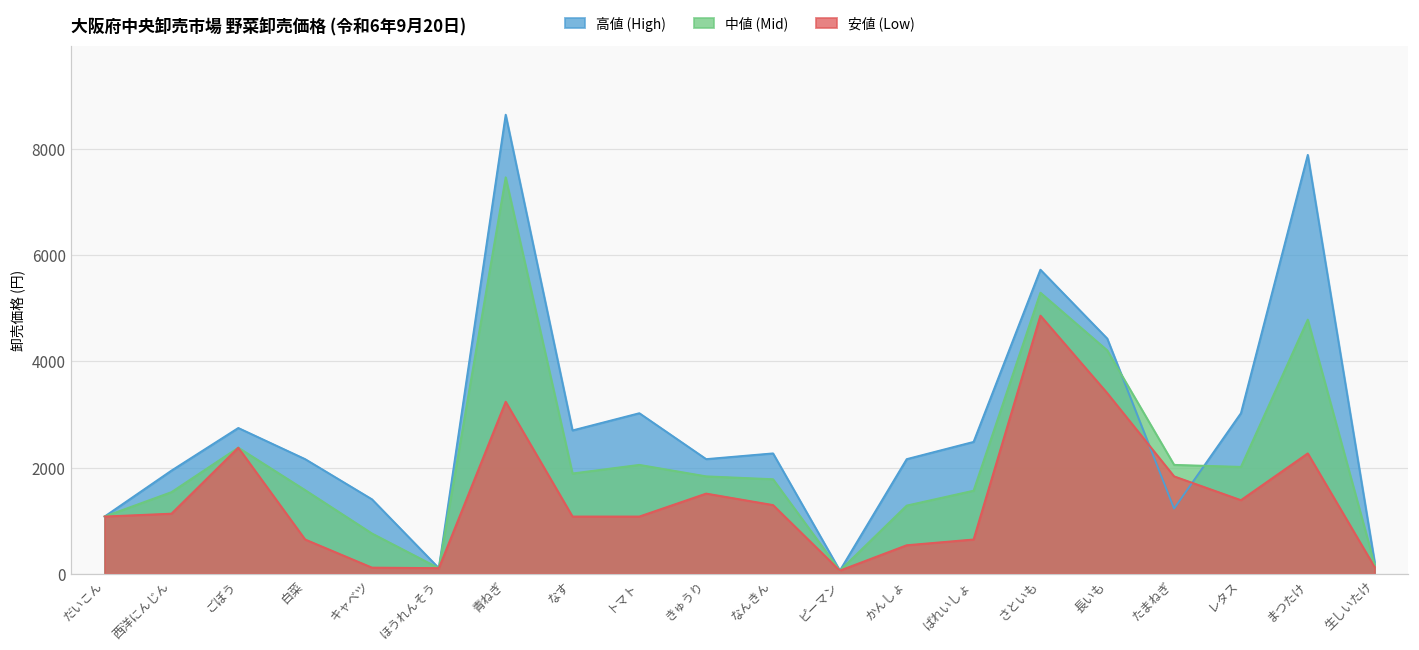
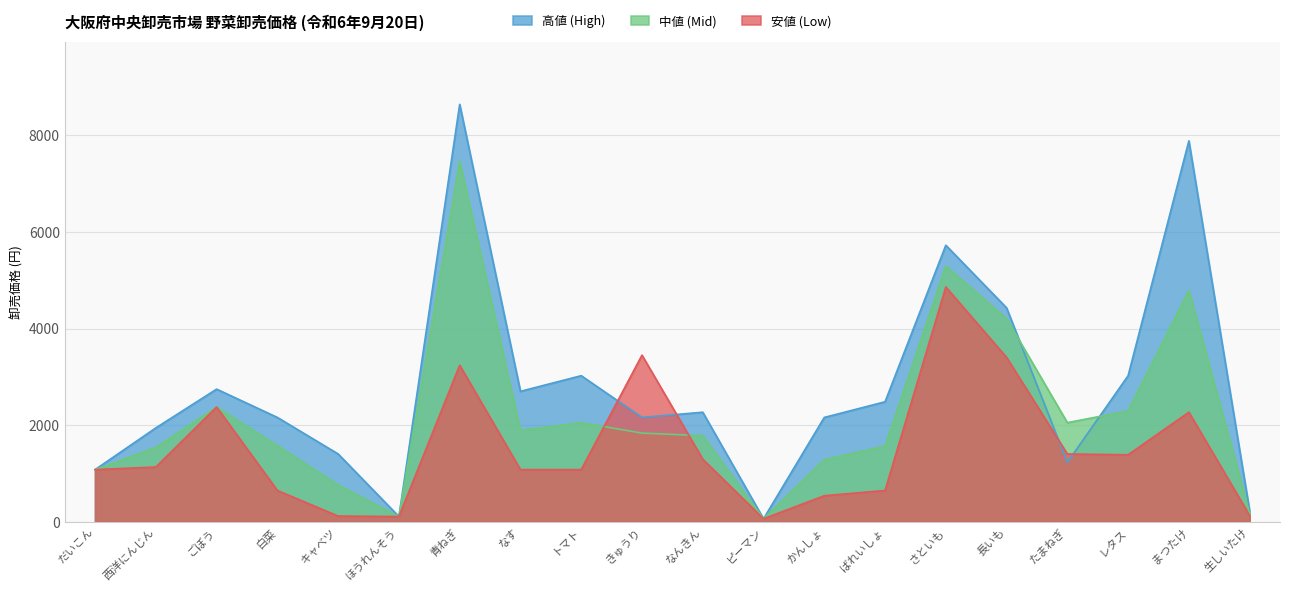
安値 (Low), きゅうり: 1500 -> 3400
安値 (Low), たまねぎ: 1800 -> 1400
中値 (Mid), レタス: 2000 -> 2300
